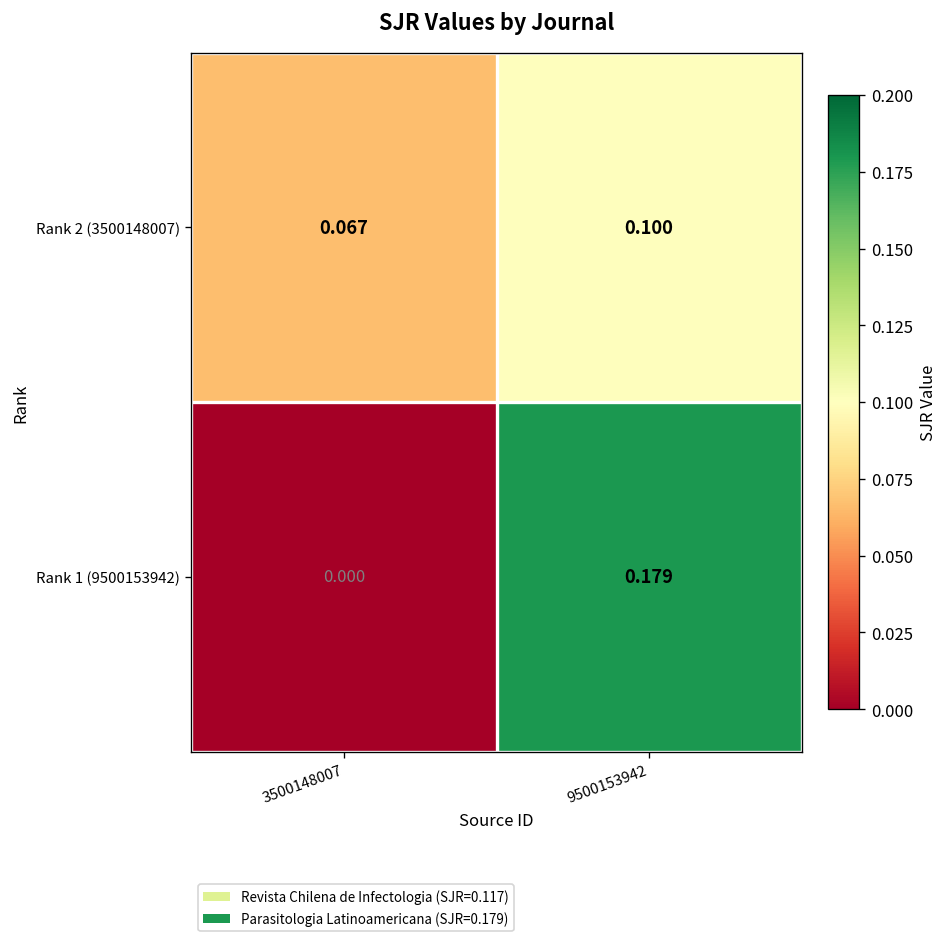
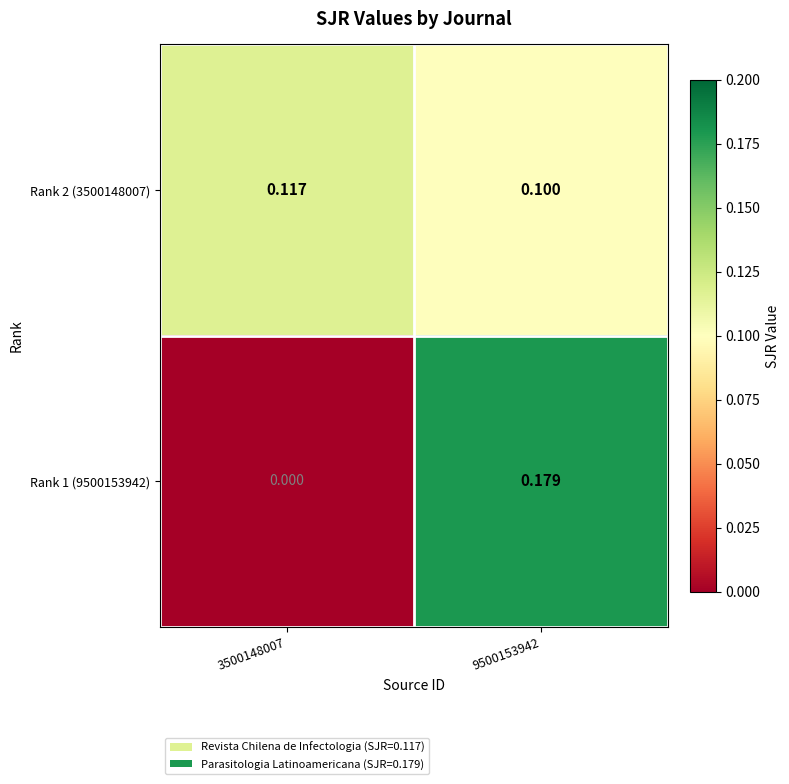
Rank 2 (3500148007), 3500148007: 0.067 -> 0.117
